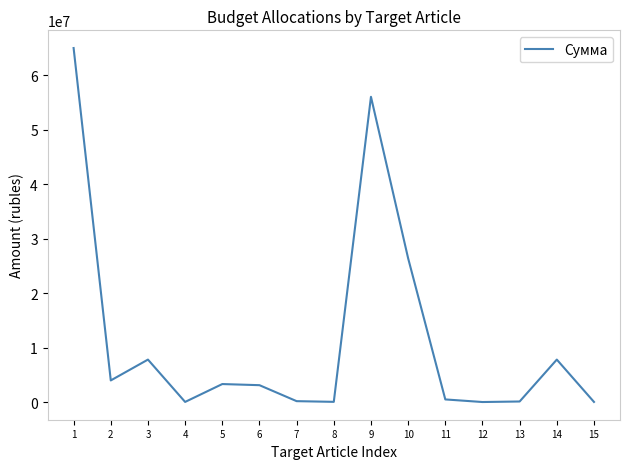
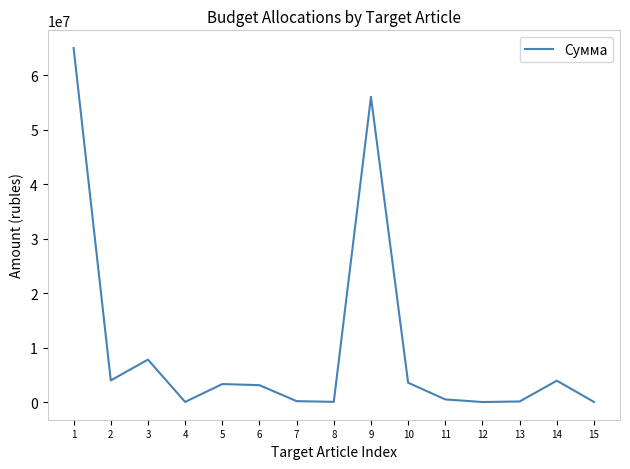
10: 26000000 -> 4000000
14: 8000000 -> 4000000
